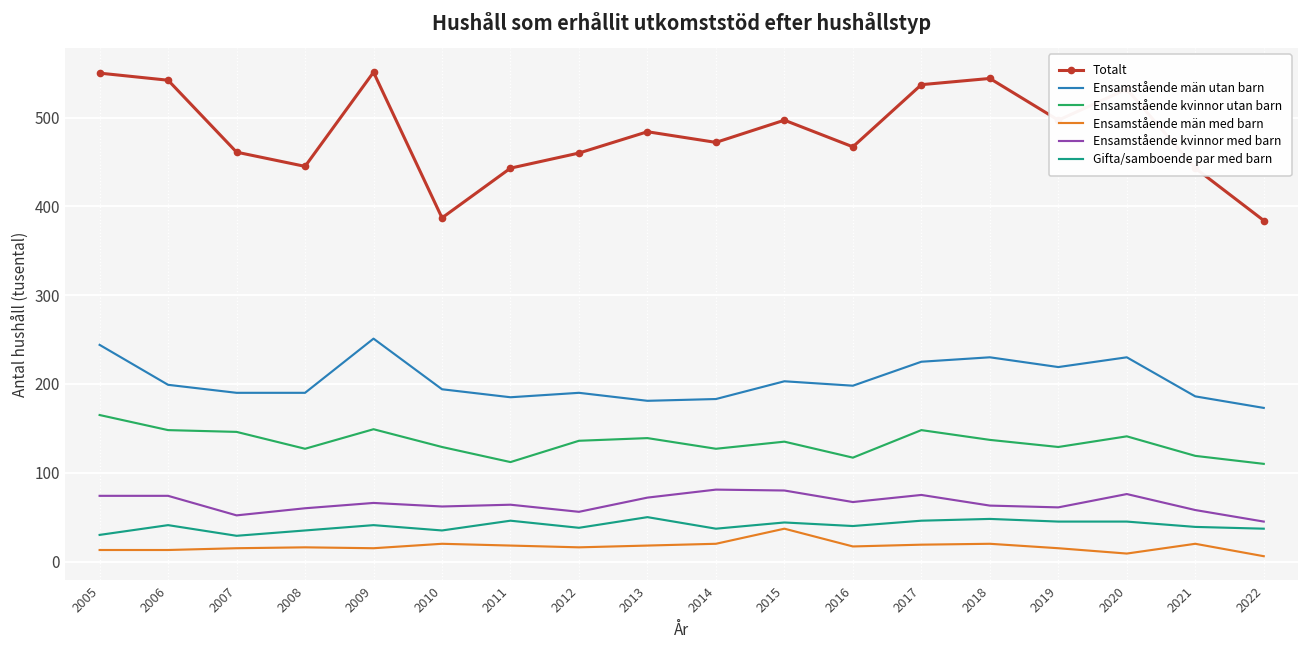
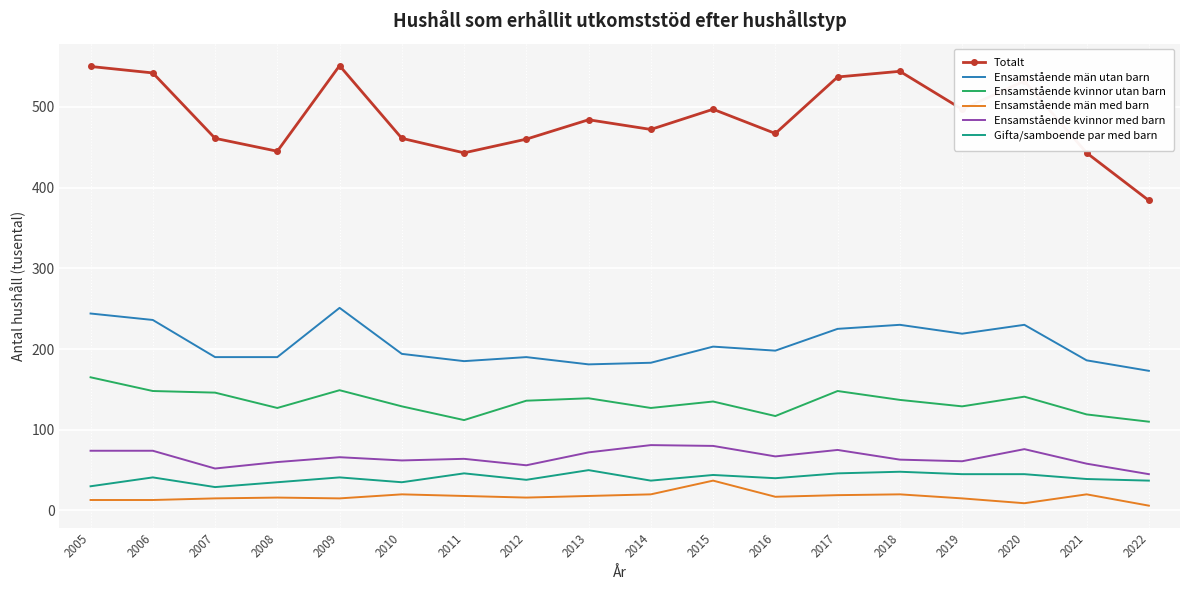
Ensamstående män utan barn, 2006: 200 -> 240
Totalt, 2010: 390 -> 460
